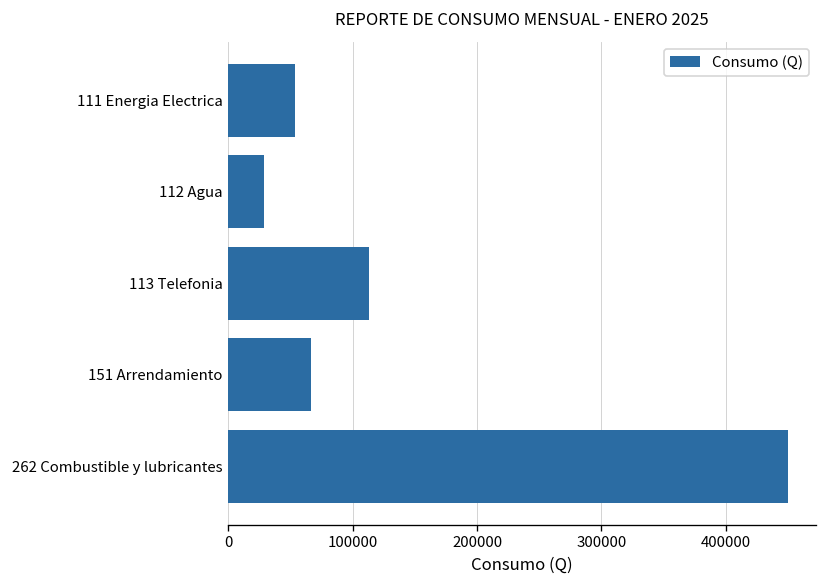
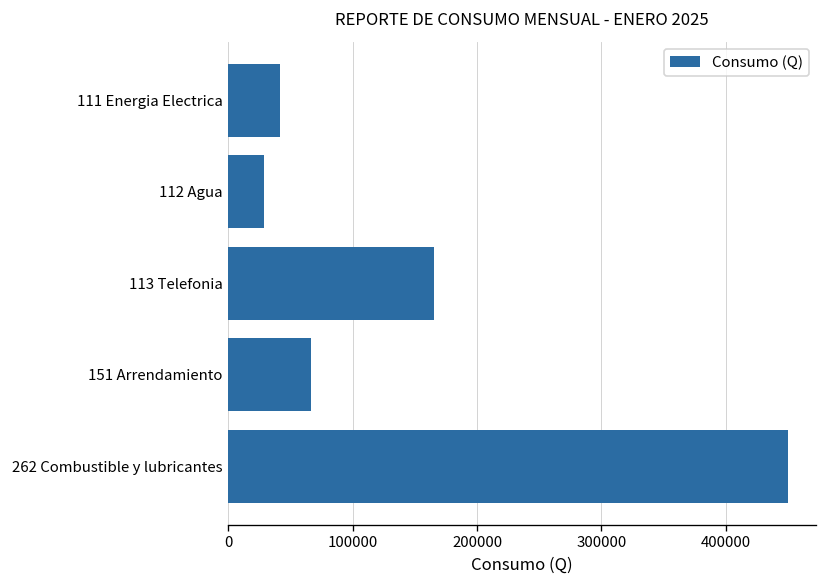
111 Energia Electrica: 54000 -> 42000
113 Telefonia: 113000 -> 166000
